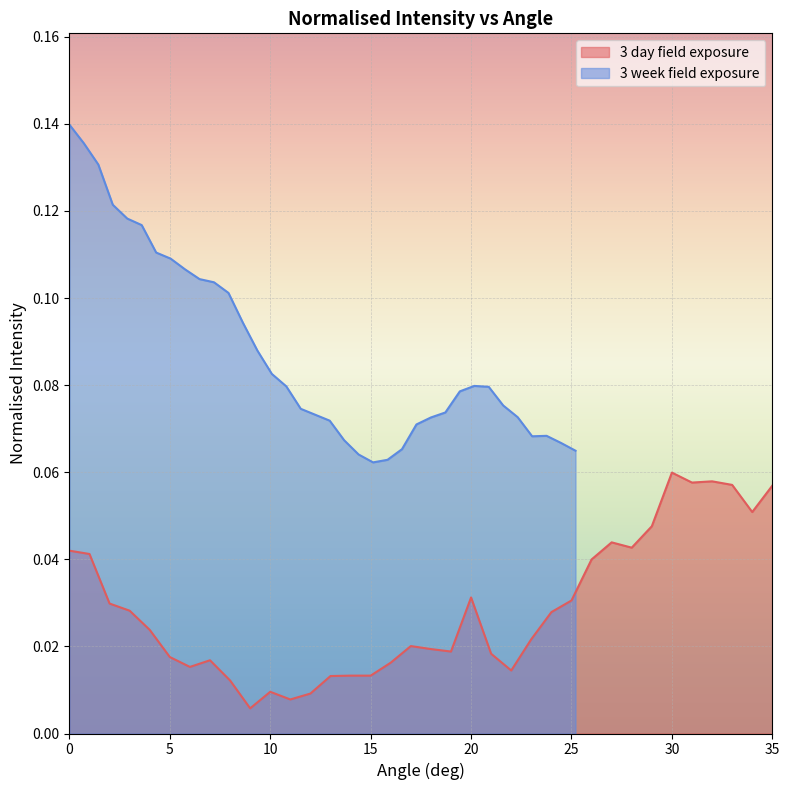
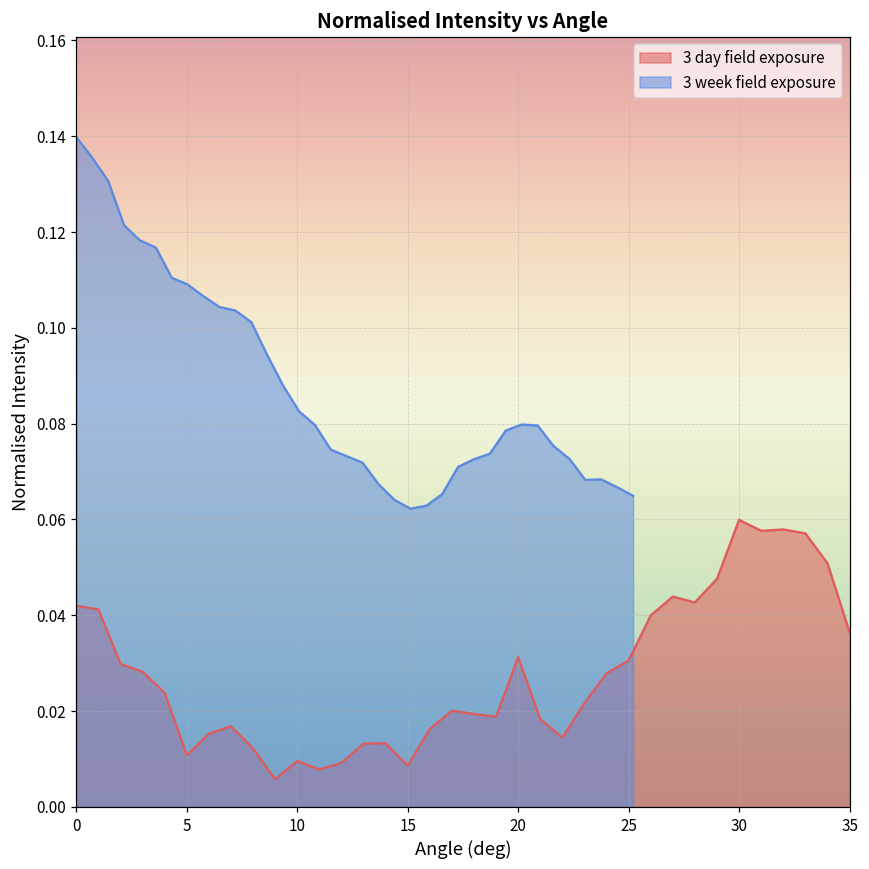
3 day field exposure, 5: 0.018 -> 0.011
3 day field exposure, 15: 0.013 -> 0.009
3 day field exposure, 35: 0.057 -> 0.036
